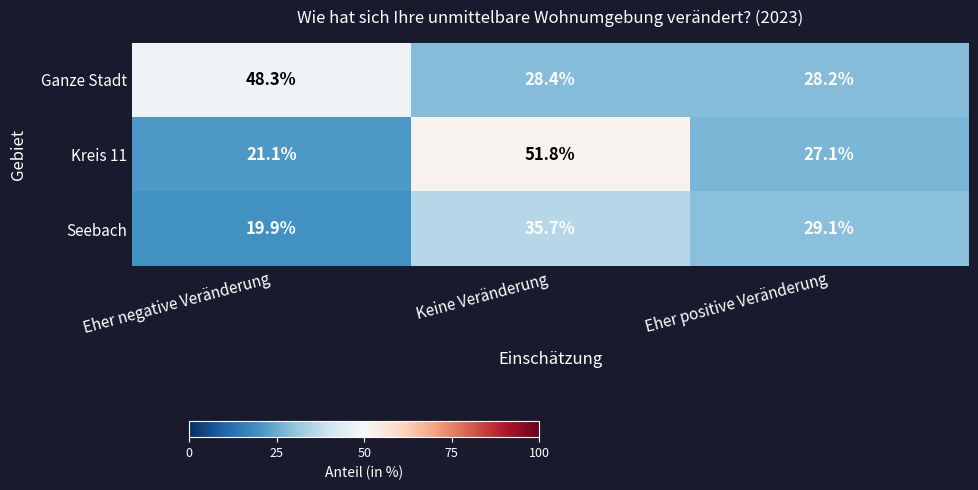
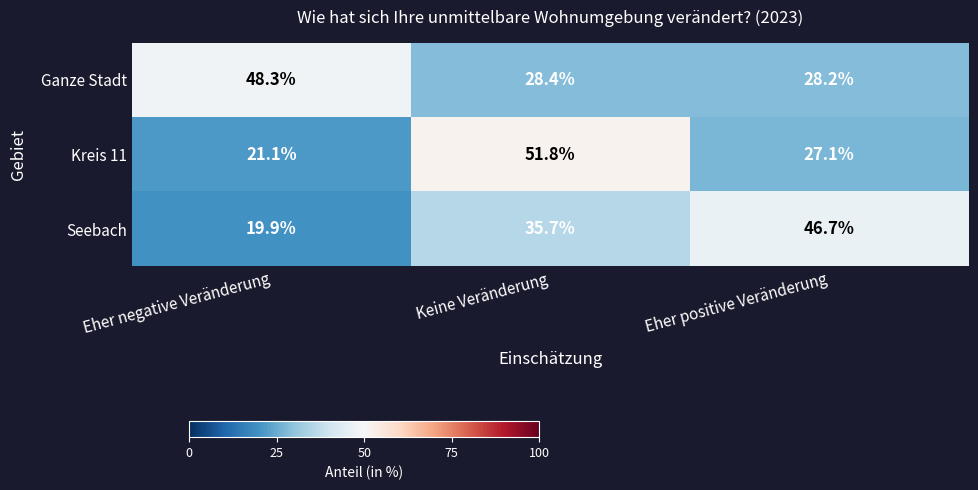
Seebach, Eher positive Veränderung: 29.1% -> 46.7%
